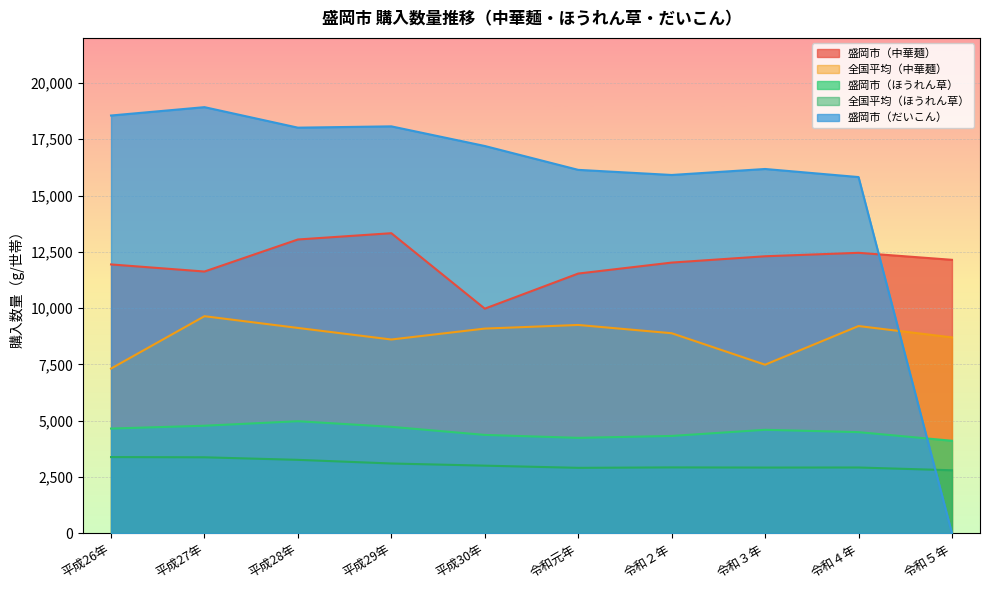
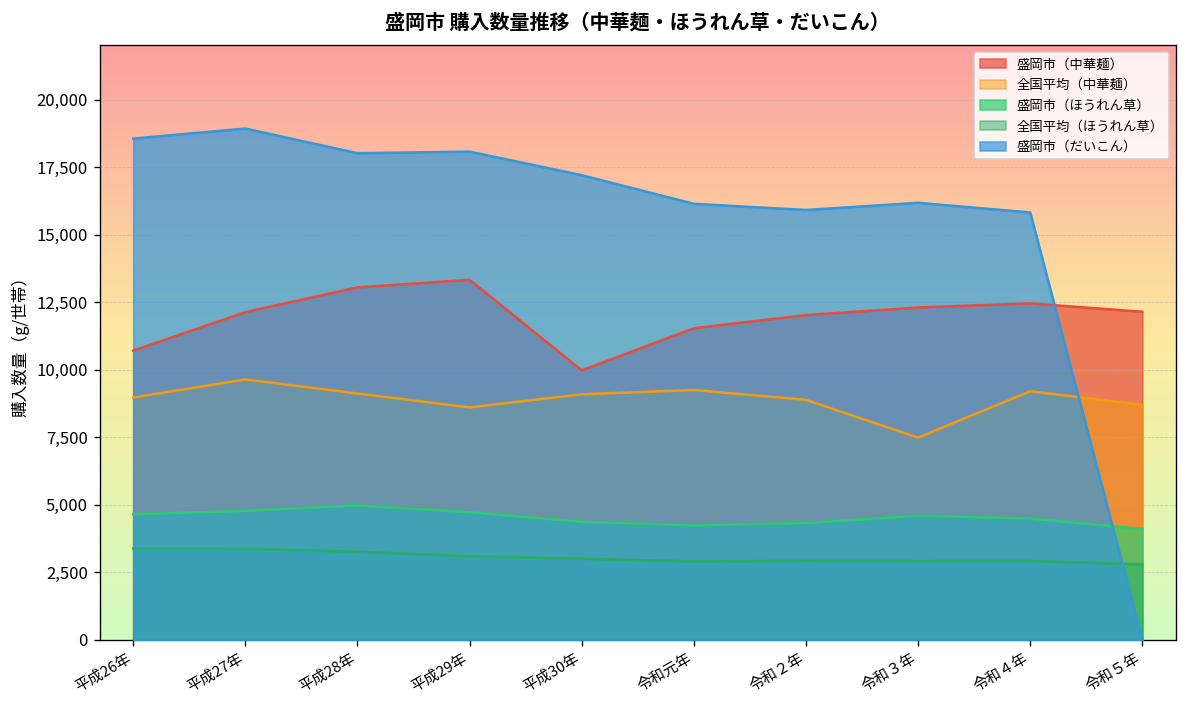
盛岡市（中華麺）, 平成26年: 11,900 -> 10,700
全国平均（中華麺）, 平成26年: 7,300 -> 9,000
盛岡市（中華麺）, 平成27年: 11,600 -> 12,100
